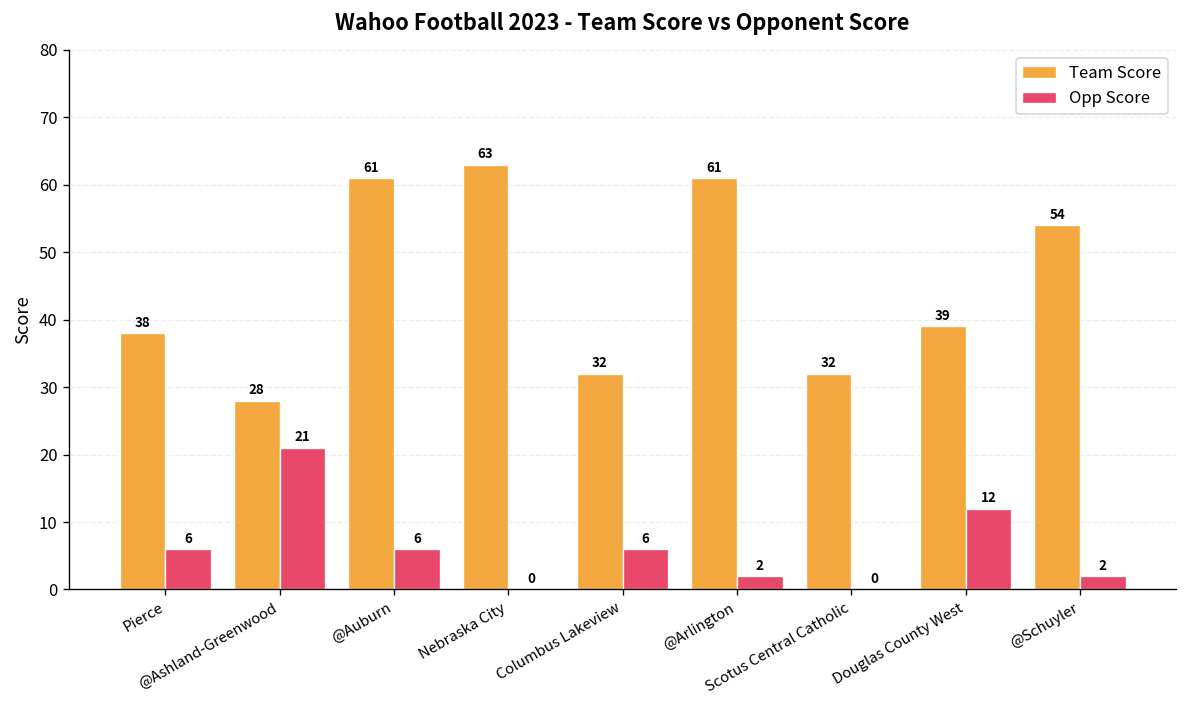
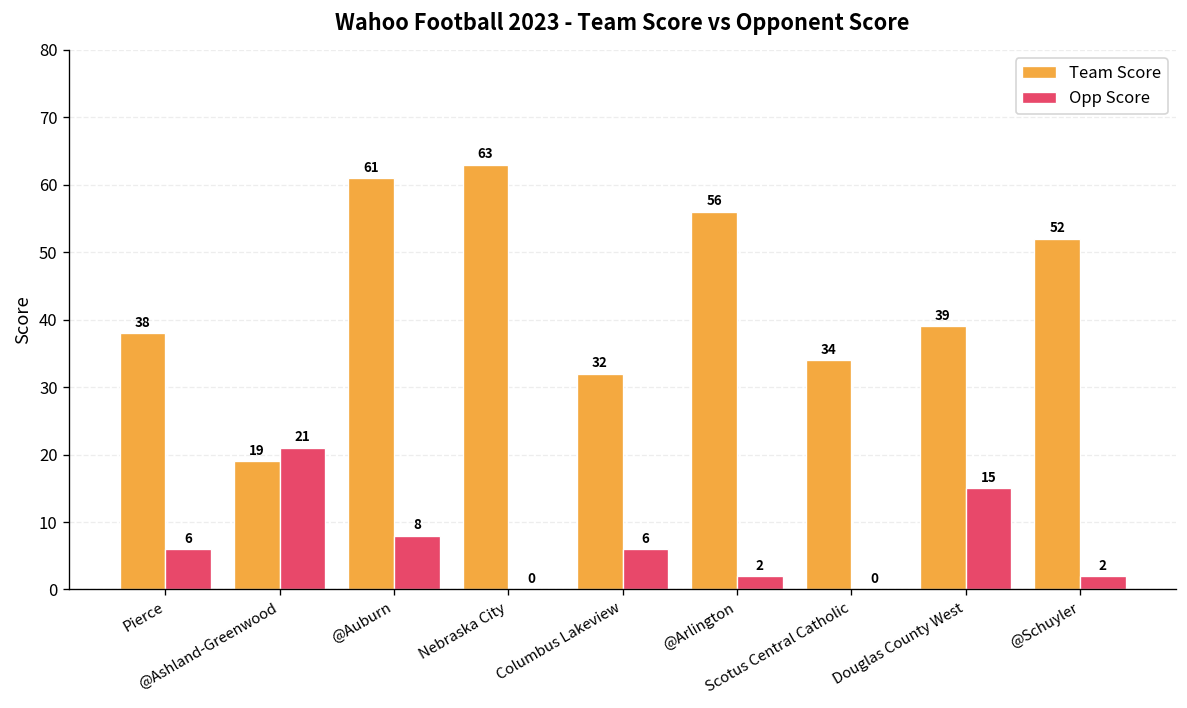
Team Score, @Ashland-Greenwood: 28 -> 19
Opp Score, @Auburn: 6 -> 8
Team Score, @Arlington: 61 -> 56
Team Score, Scotus Central Catholic: 32 -> 34
Opp Score, Douglas County West: 12 -> 15
Team Score, @Schuyler: 54 -> 52
